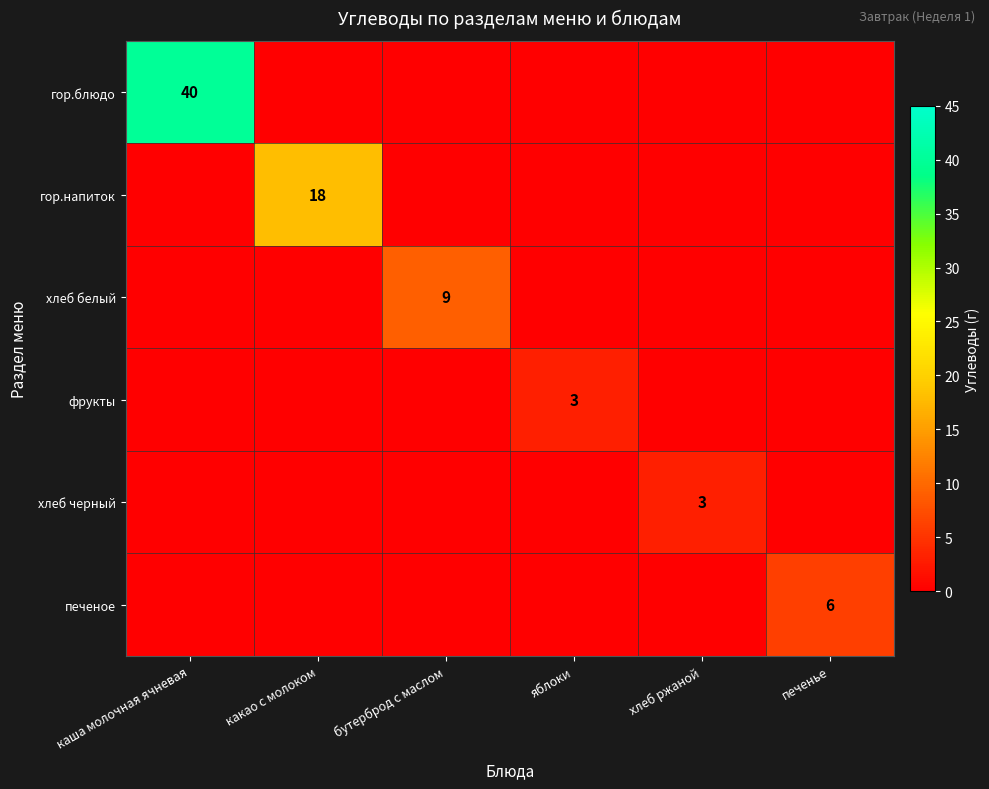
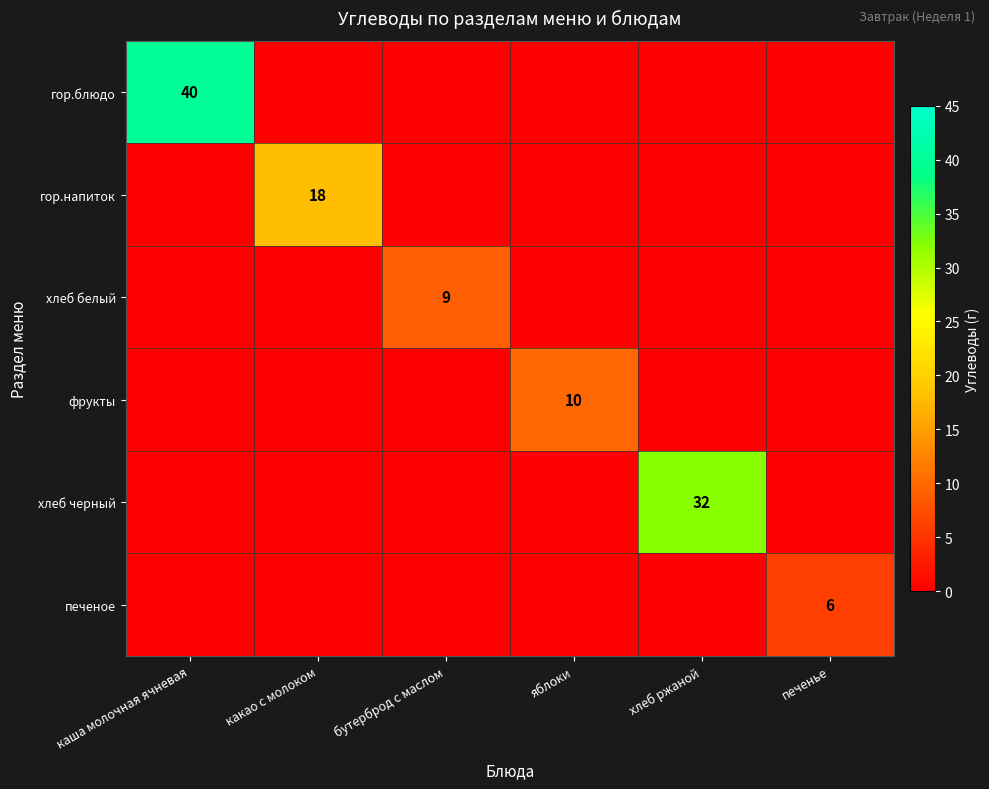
фрукты, яблоки: 3 -> 10
хлеб черный, хлеб ржаной: 3 -> 32
